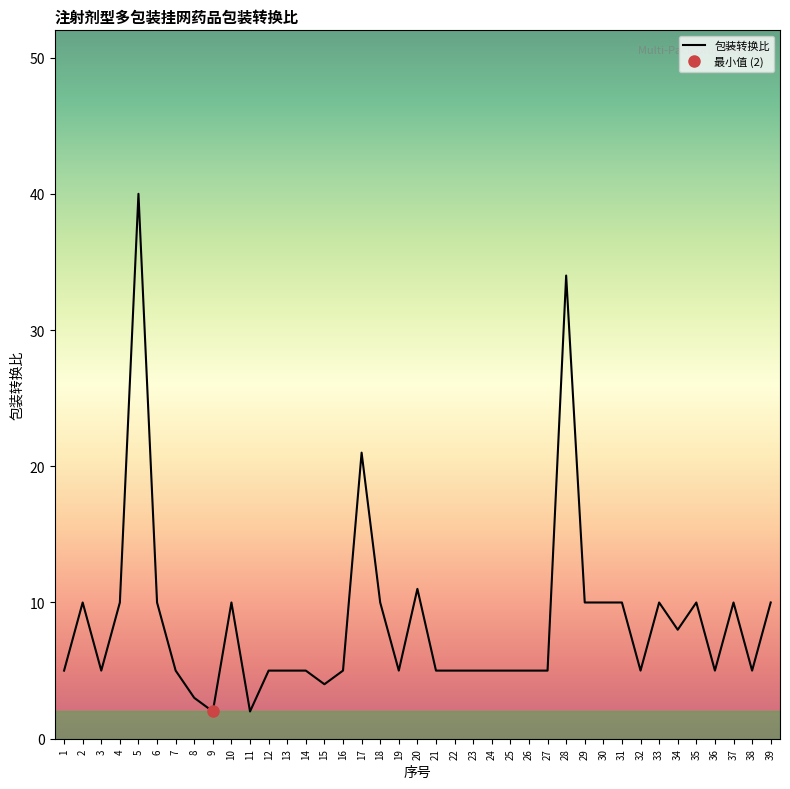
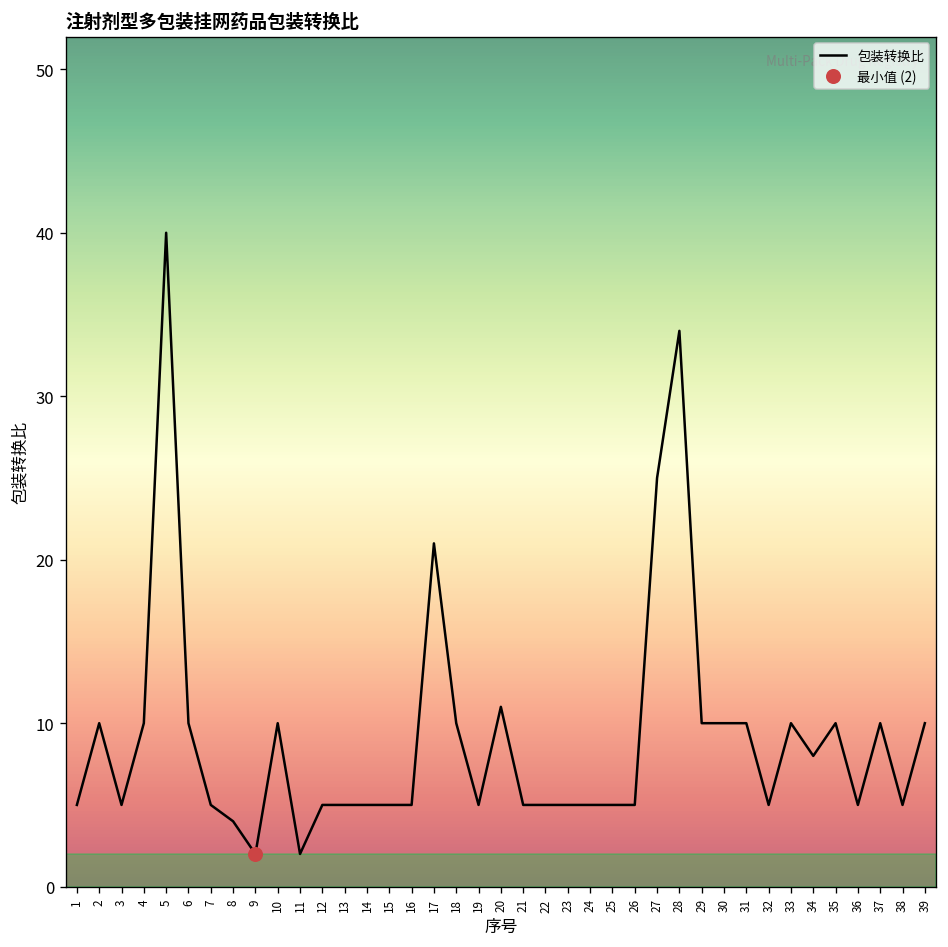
包装转换比, 8: 3 -> 4
包装转换比, 15: 4 -> 5
包装转换比, 27: 5 -> 25
